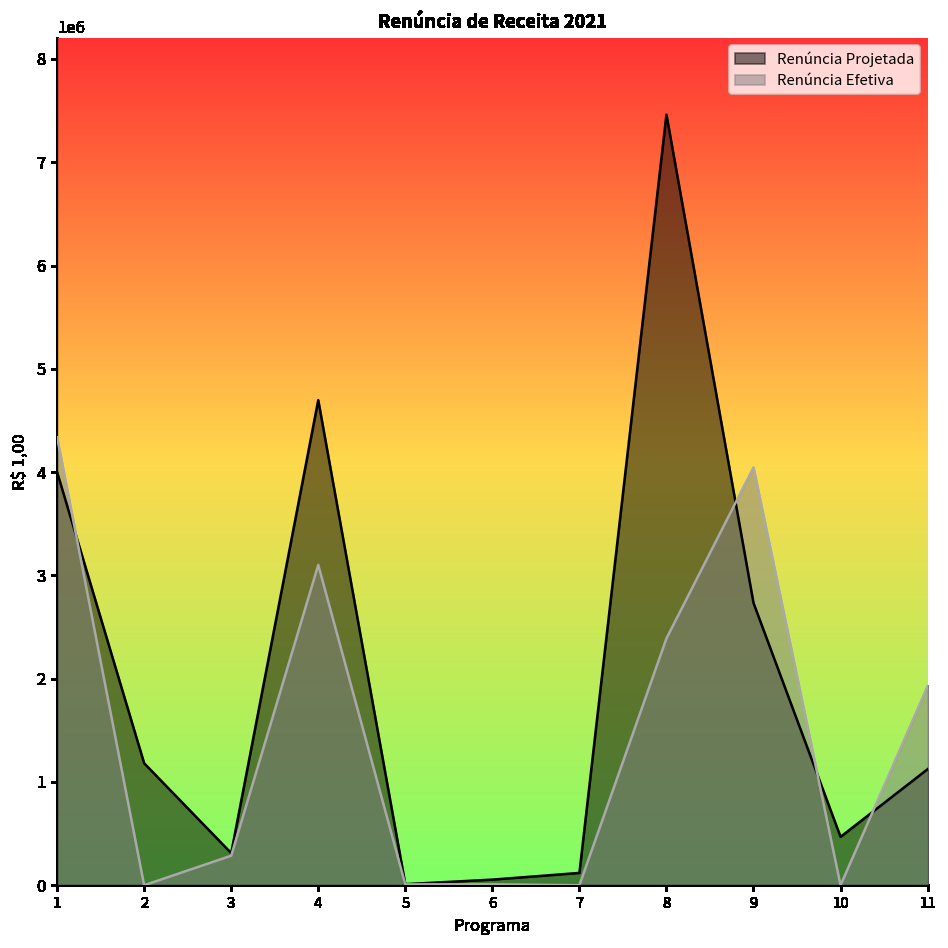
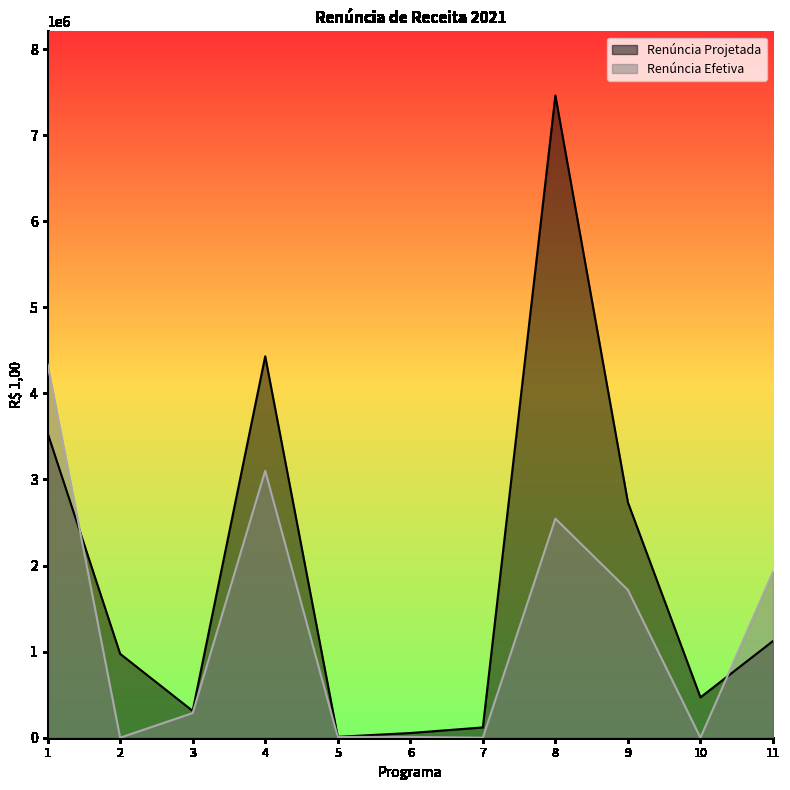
Renúncia Projetada, 1: 4000000 -> 3500000
Renúncia Projetada, 2: 1200000 -> 1000000
Renúncia Projetada, 4: 4700000 -> 4400000
Renúncia Efetiva, 8: 2400000 -> 2500000
Renúncia Efetiva, 9: 4000000 -> 1700000
